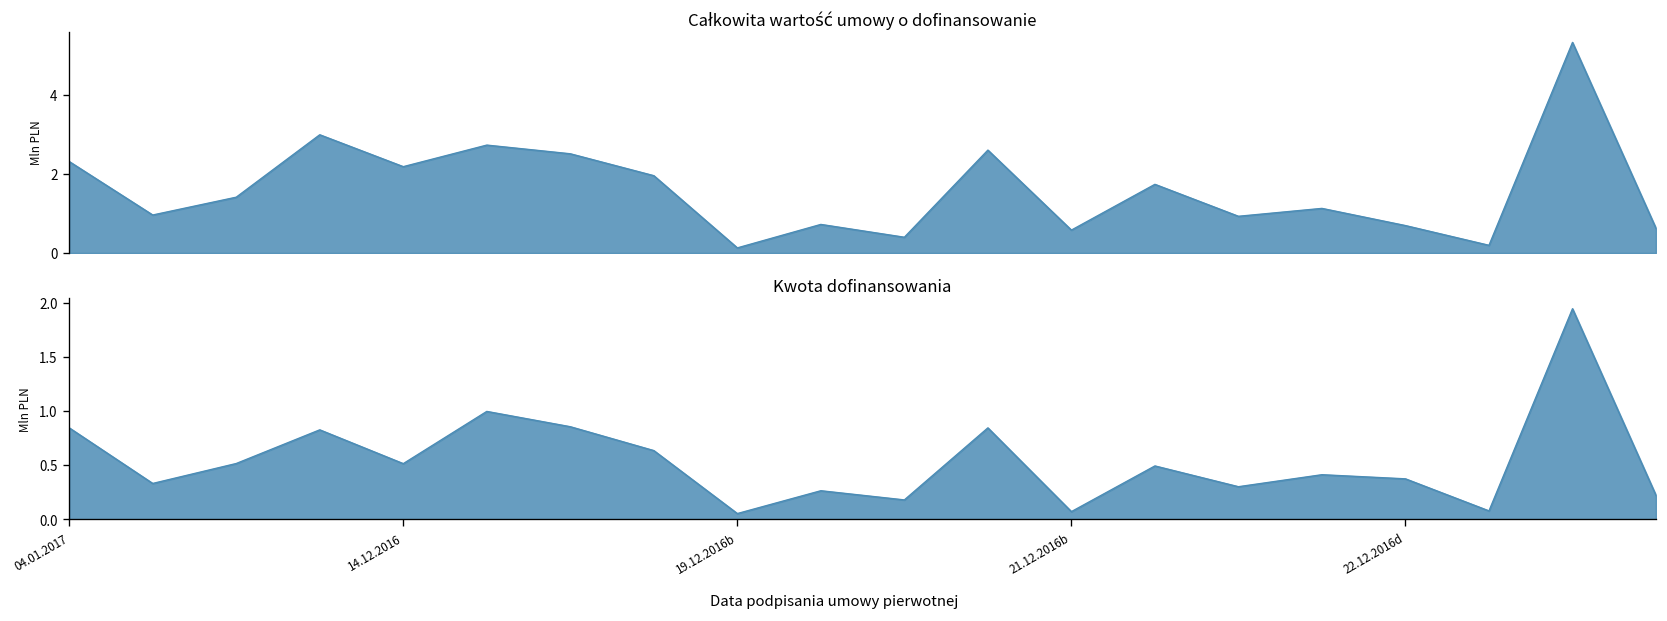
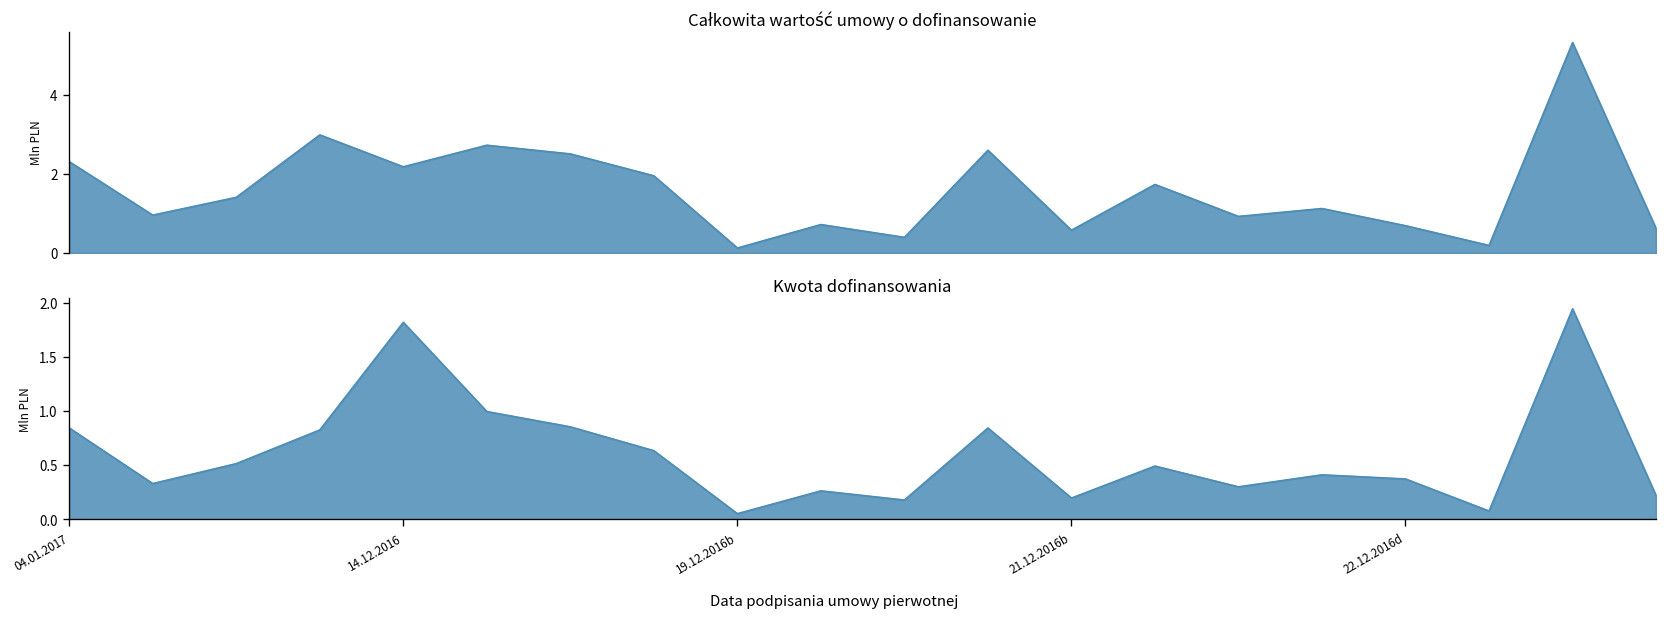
Kwota dofinansowania, 14.12.2016: 0.5 -> 1.8
Kwota dofinansowania, 21.12.2016b: 0.1 -> 0.2
